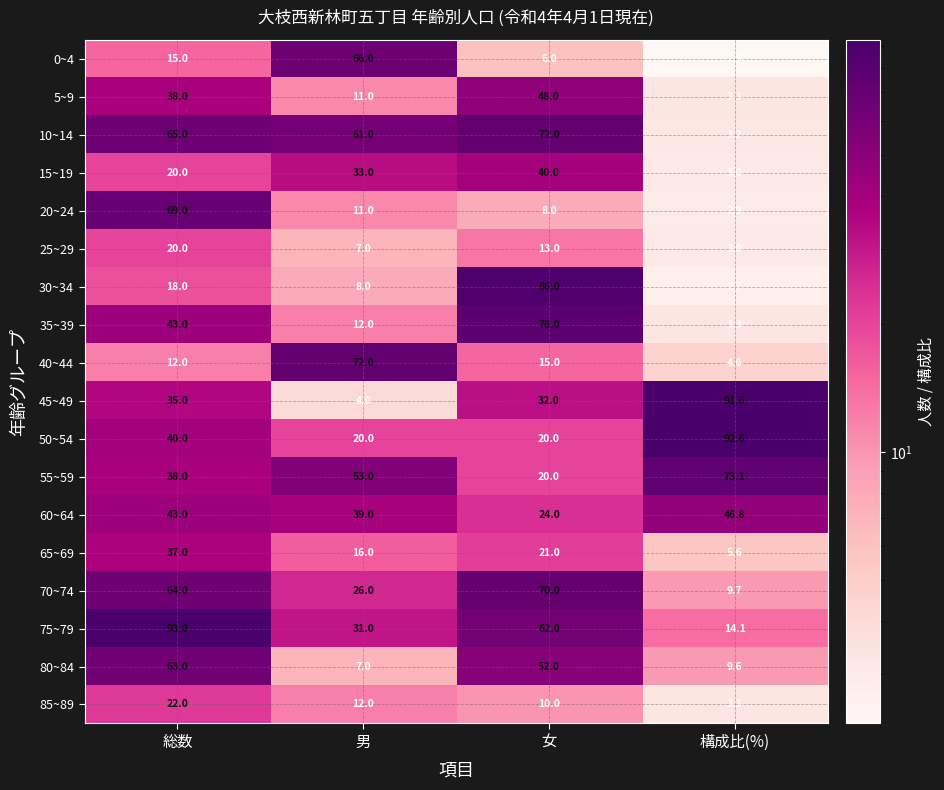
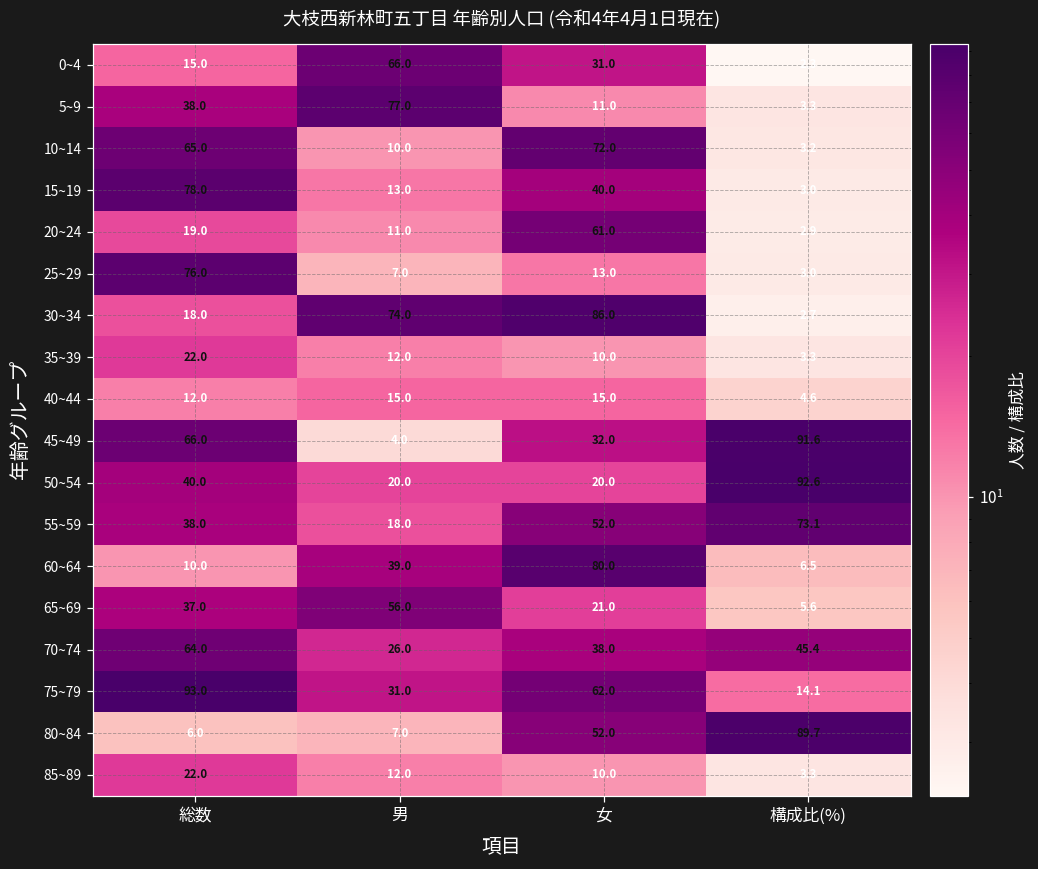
0~4, 女: 6.0 -> 31.0
5~9, 男: 11.0 -> 77.0
5~9, 女: 48.0 -> 11.0
10~14, 男: 61.0 -> 10.0
15~19, 総数: 20.0 -> 78.0
15~19, 男: 33.0 -> 13.0
20~24, 総数: 69.0 -> 19.0
20~24, 女: 8.0 -> 61.0
25~29, 総数: 20.0 -> 76.0
30~34, 男: 8.0 -> 74.0
35~39, 総数: 43.0 -> 22.0
35~39, 女: 76.0 -> 10.0
40~44, 男: 72.0 -> 15.0
45~49, 総数: 35.0 -> 66.0
55~59, 男: 53.0 -> 18.0
55~59, 女: 20.0 -> 52.0
60~64, 総数: 43.0 -> 10.0
60~64, 女: 24.0 -> 80.0
60~64, 構成比(%): 46.8 -> 6.5
65~69, 男: 16.0 -> 56.0
70~74, 女: 70.0 -> 38.0
70~74, 構成比(%): 9.7 -> 45.4
80~84, 総数: 63.0 -> 6.0
80~84, 構成比(%): 9.6 -> 89.7
